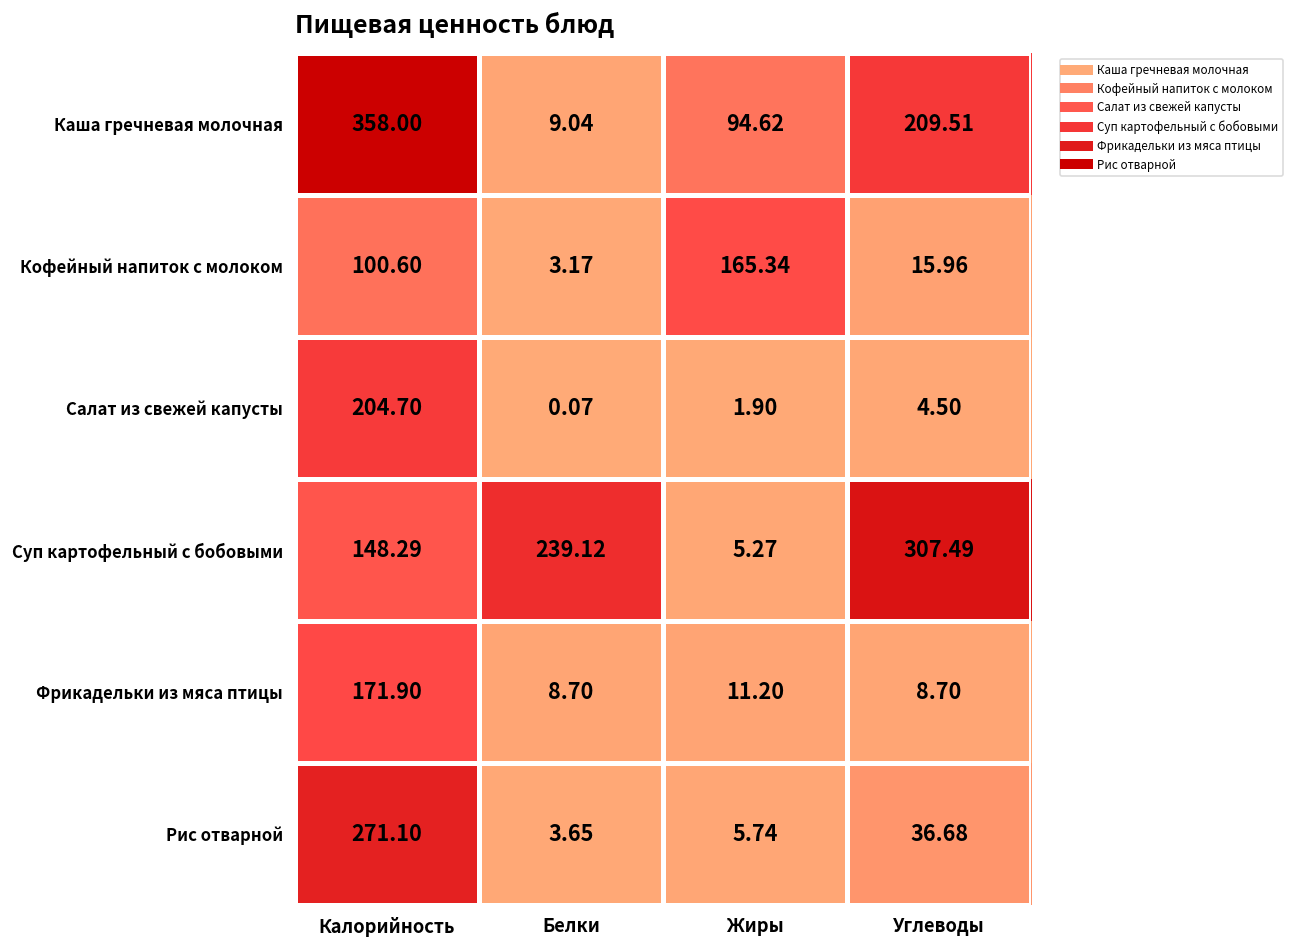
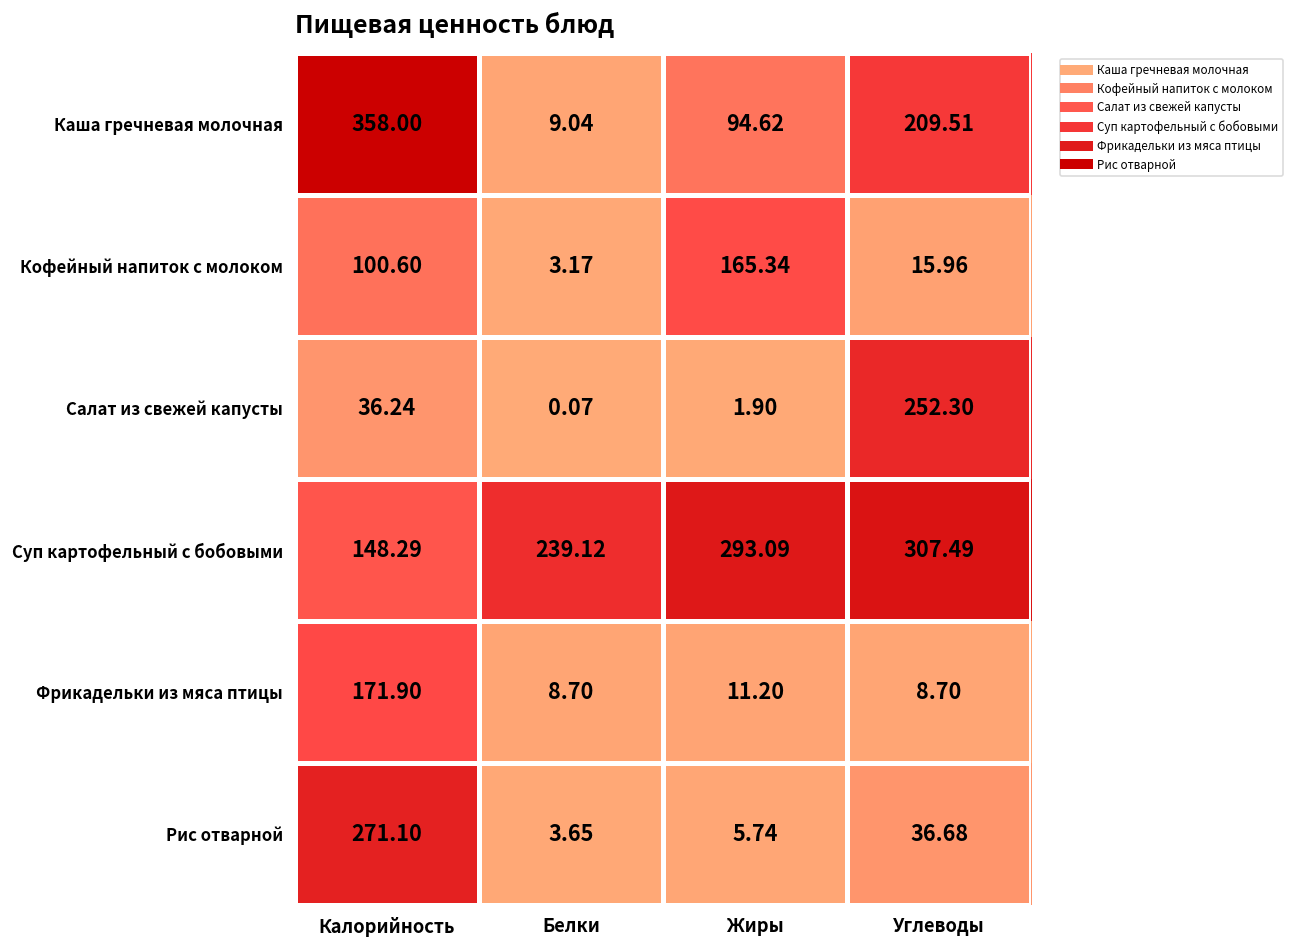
Салат из свежей капусты, Калорийность: 204.70 -> 36.24
Салат из свежей капусты, Углеводы: 4.50 -> 252.30
Суп картофельный с бобовыми, Жиры: 5.27 -> 293.09
